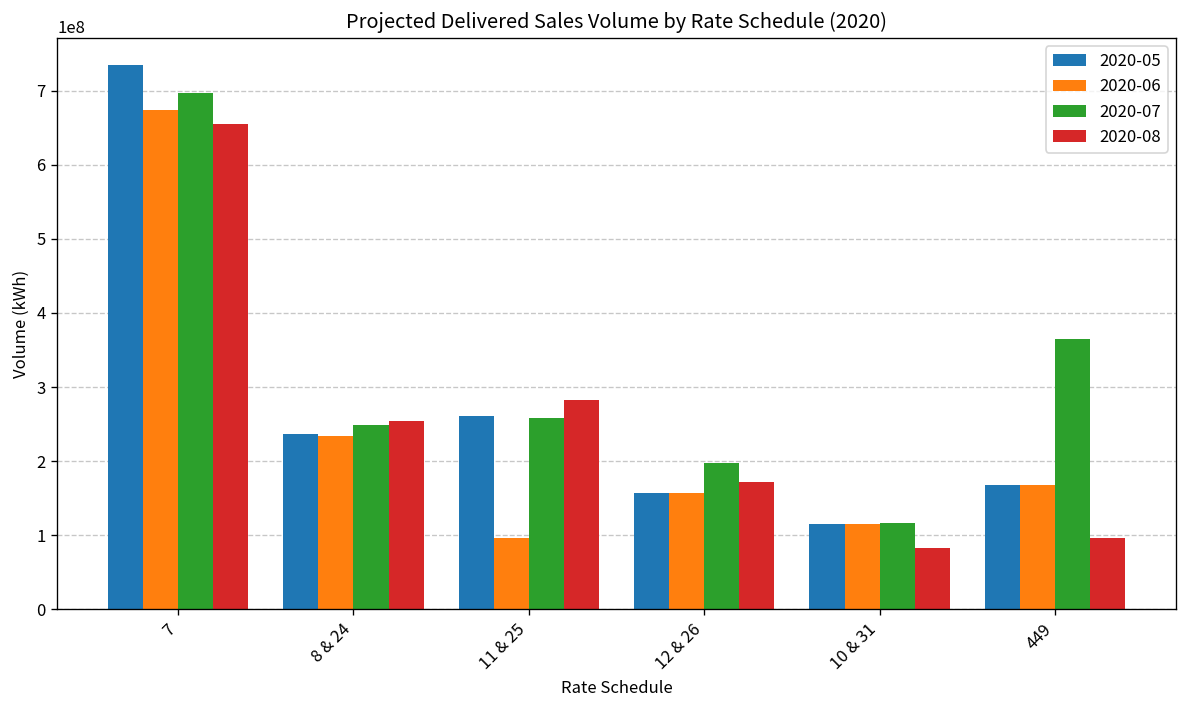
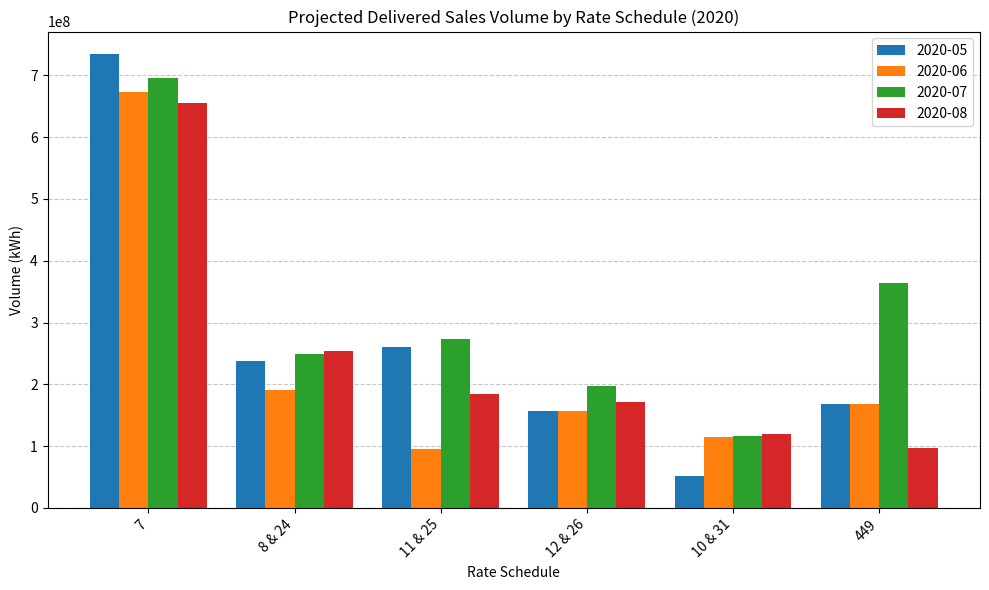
2020-06, 8 & 24: 230000000 -> 190000000
2020-07, 11 & 25: 260000000 -> 270000000
2020-08, 11 & 25: 280000000 -> 180000000
2020-05, 10 & 31: 120000000 -> 50000000
2020-08, 10 & 31: 80000000 -> 120000000
